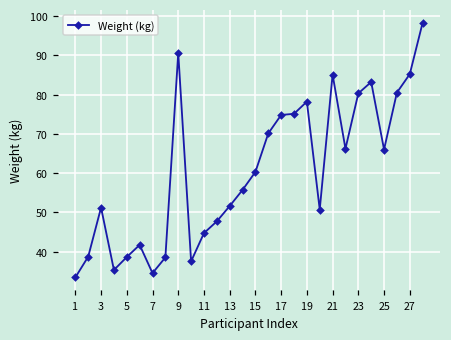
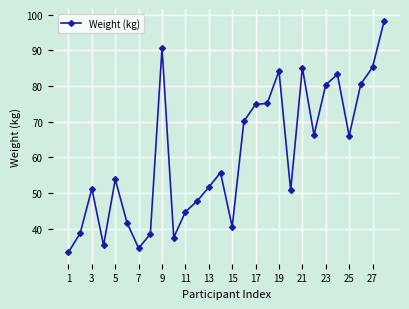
5: 39 -> 54
15: 60 -> 41
19: 78 -> 84
